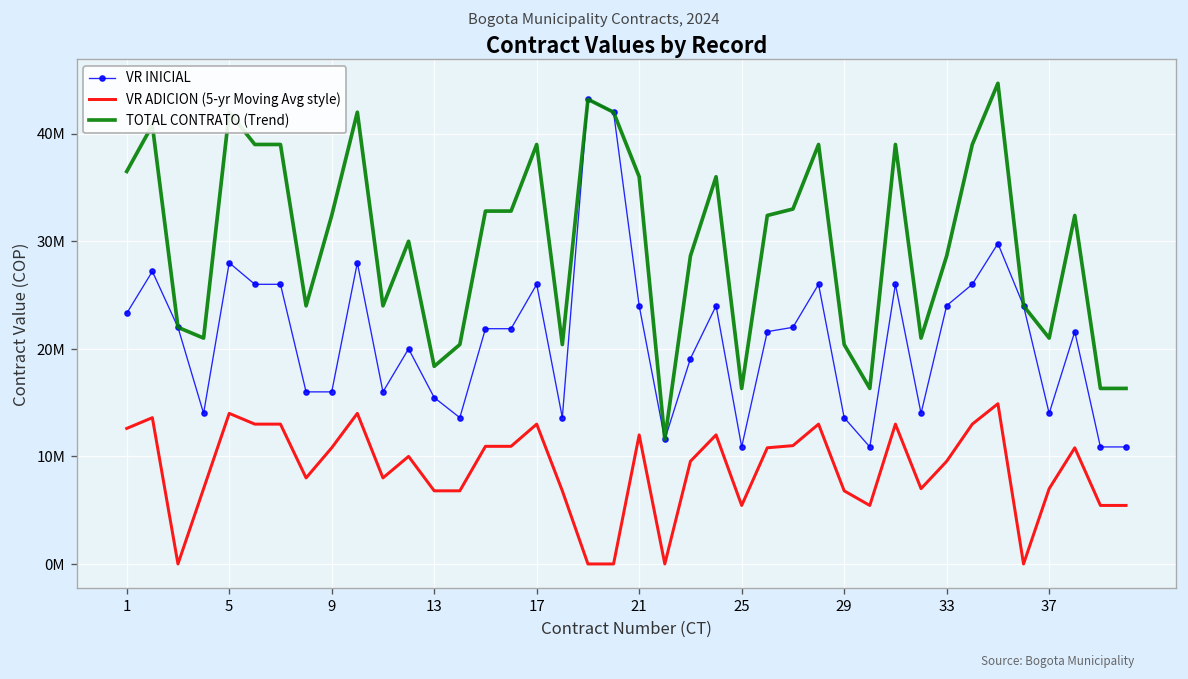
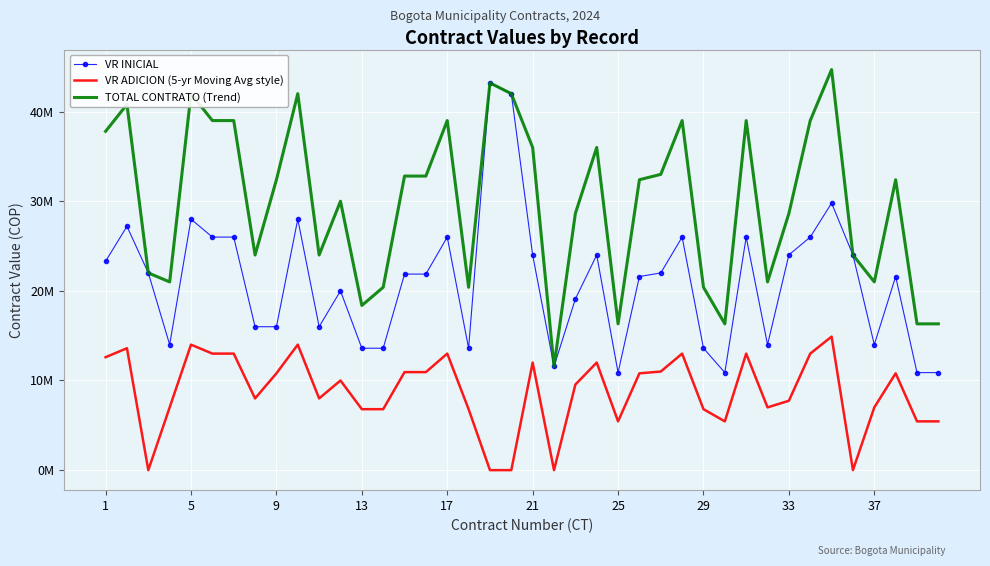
TOTAL CONTRATO (Trend), 1: 36000000 -> 38000000
VR INICIAL, 13: 15000000 -> 14000000
VR ADICION (5-yr Moving Avg style), 33: 10000000 -> 8000000
